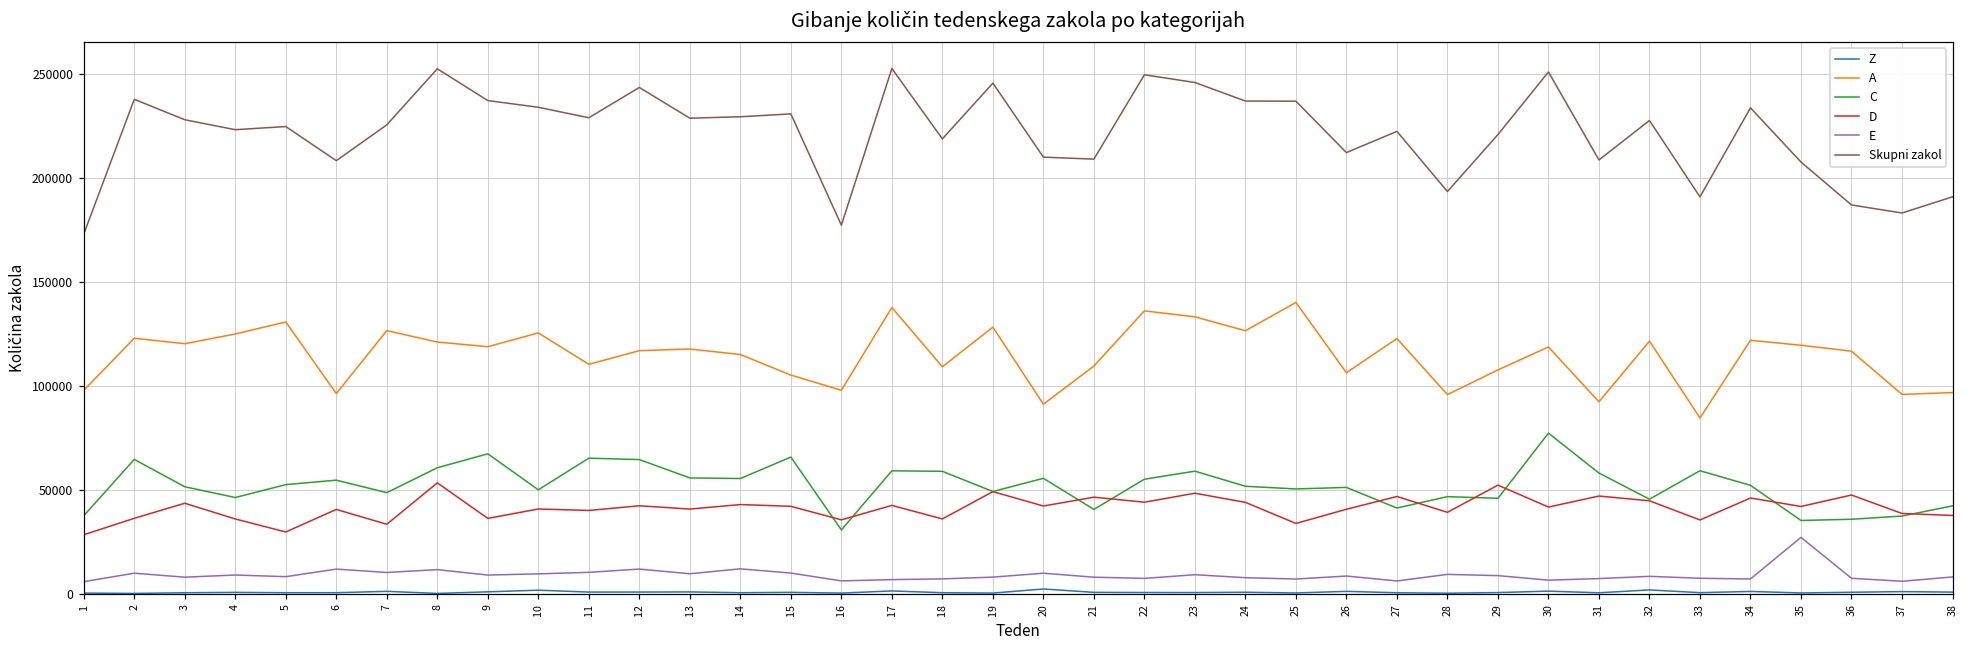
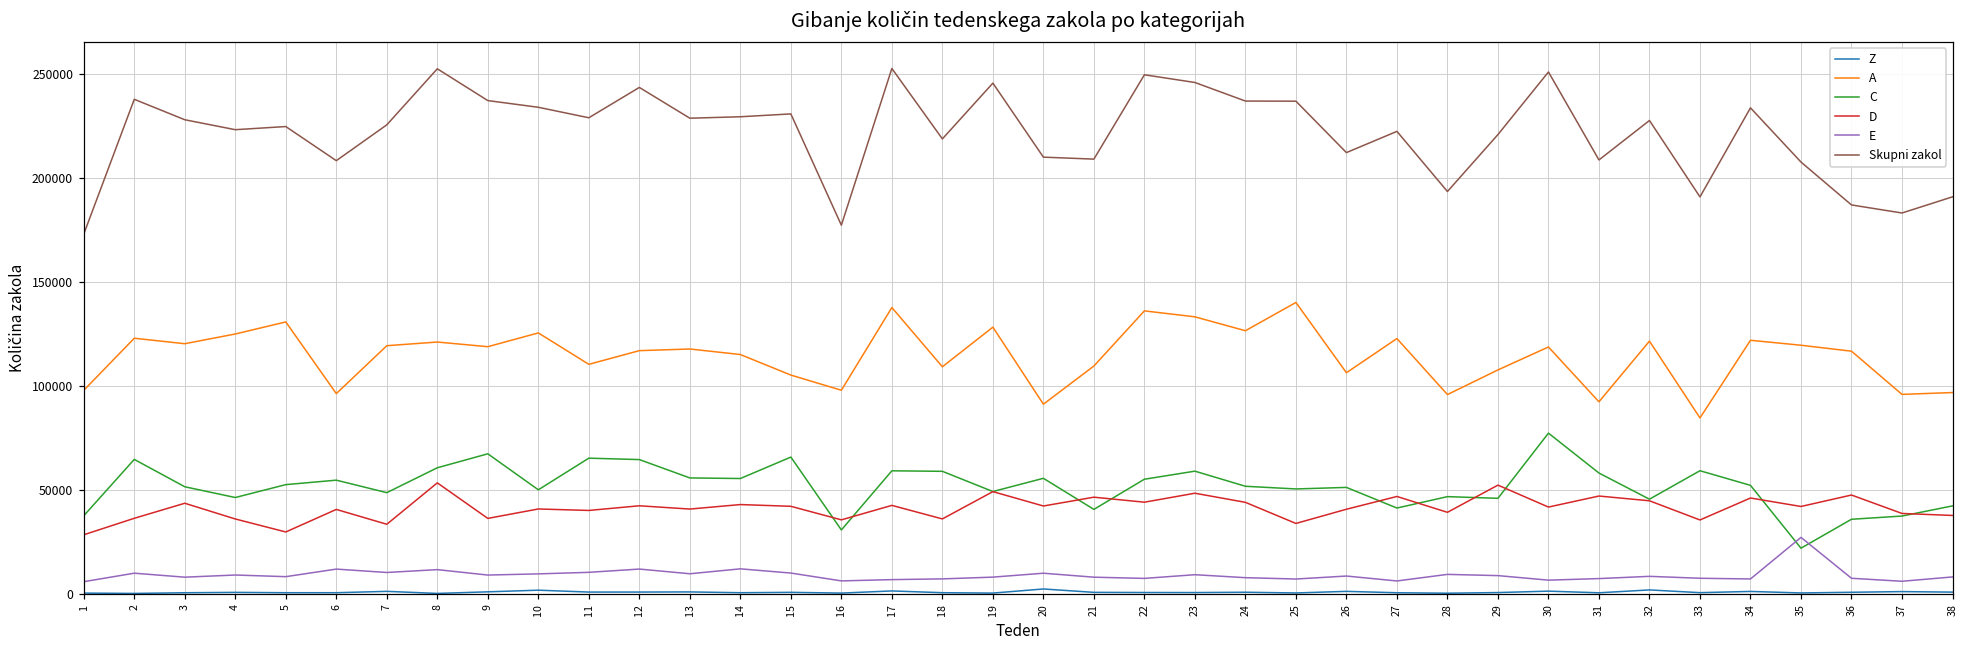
A, 7: 127000 -> 119000
C, 35: 35000 -> 22000
